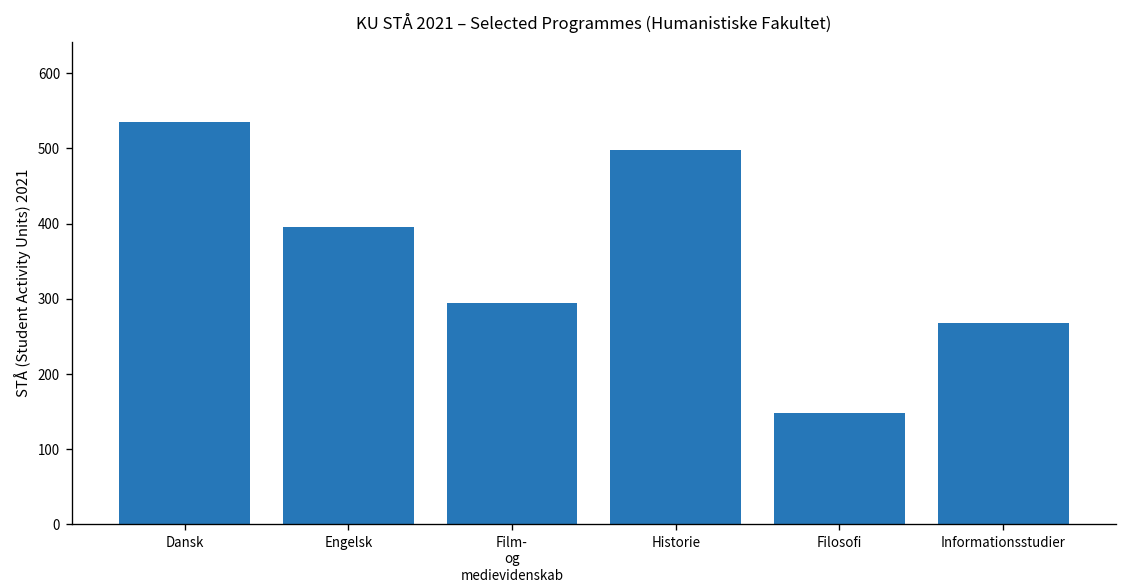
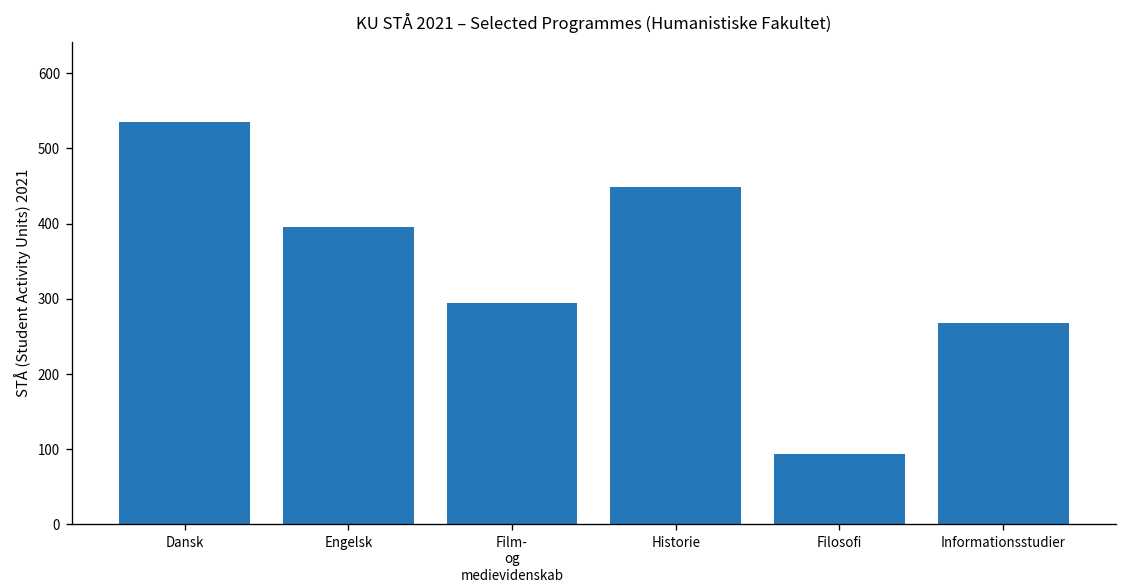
Historie: 500 -> 450
Filosofi: 150 -> 90
